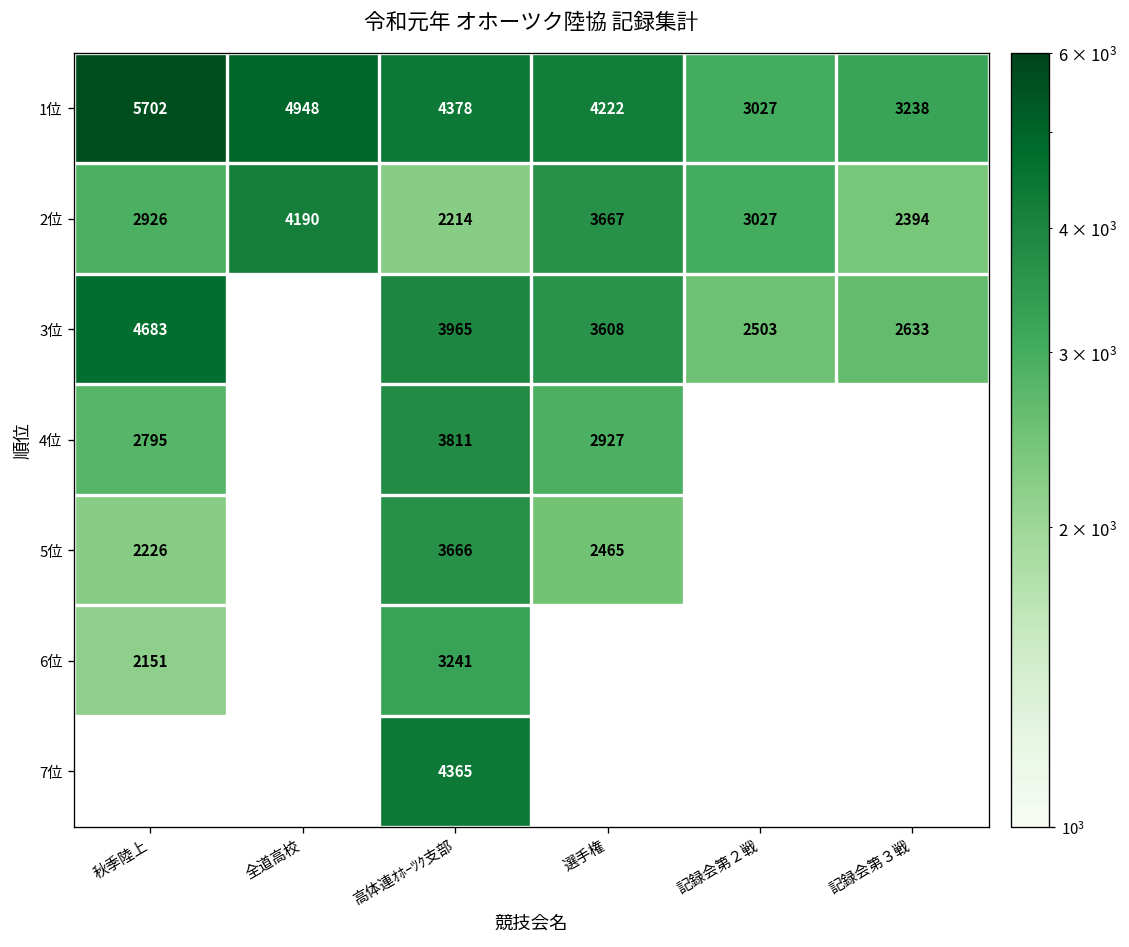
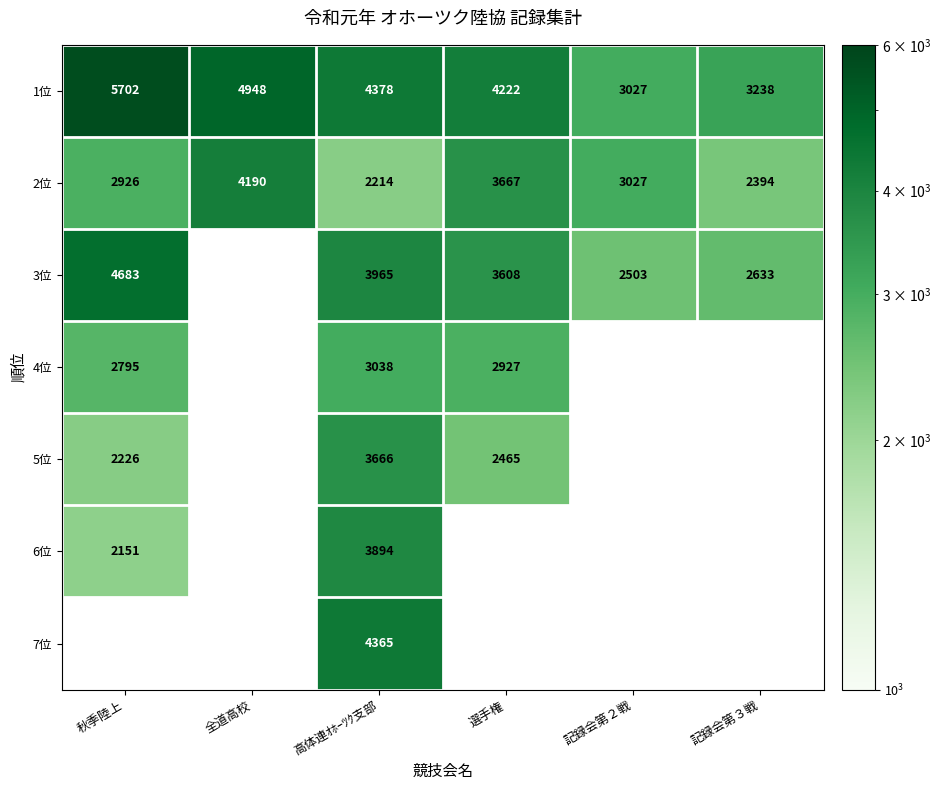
4位, 高体連ｵﾎｰﾂｸ支部: 3811 -> 3038
6位, 高体連ｵﾎｰﾂｸ支部: 3241 -> 3894
